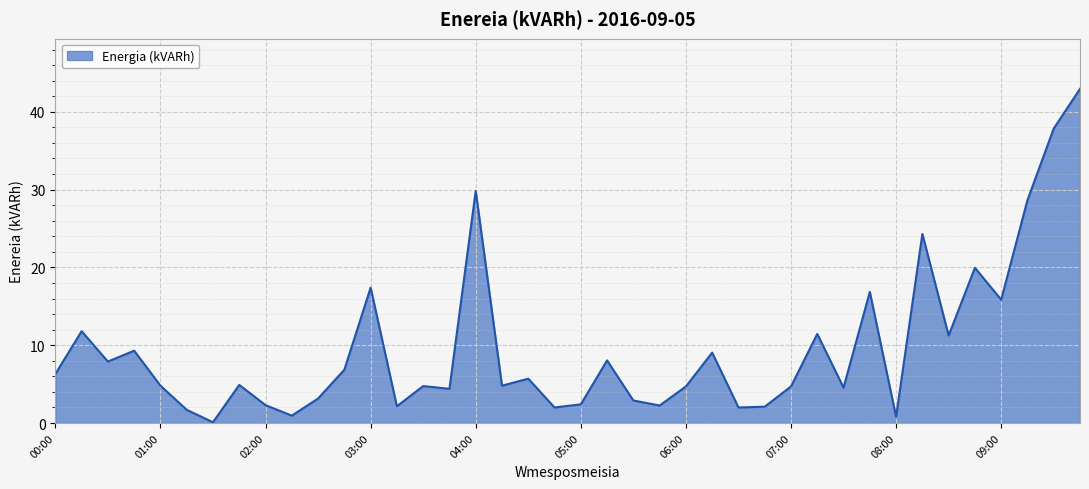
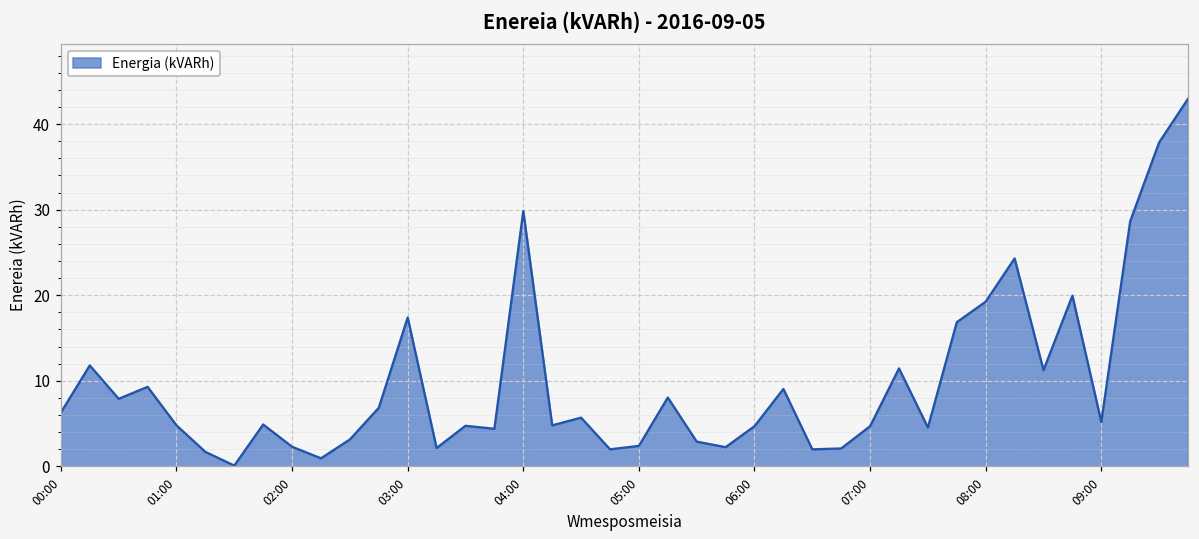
08:00: 1 -> 19
09:00: 16 -> 5
